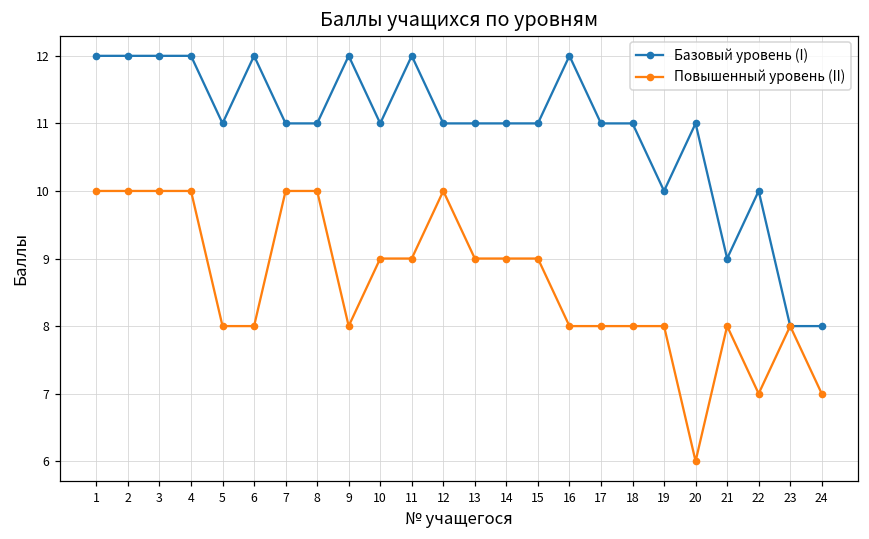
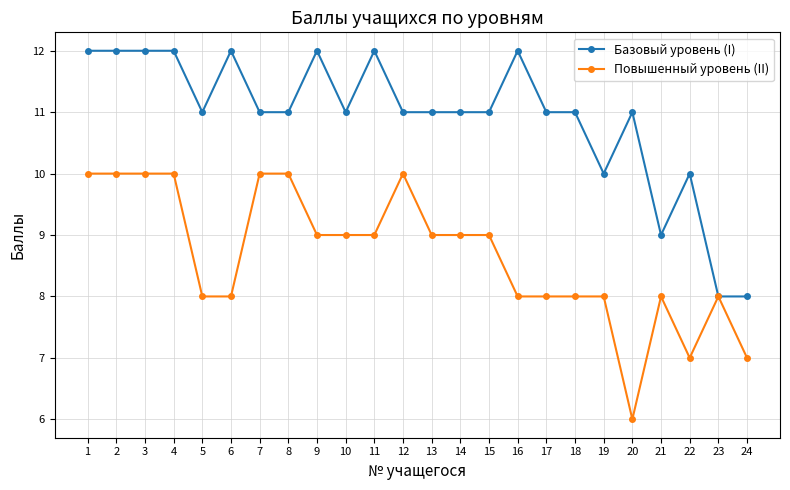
Повышенный уровень (II), 9: 8 -> 9
